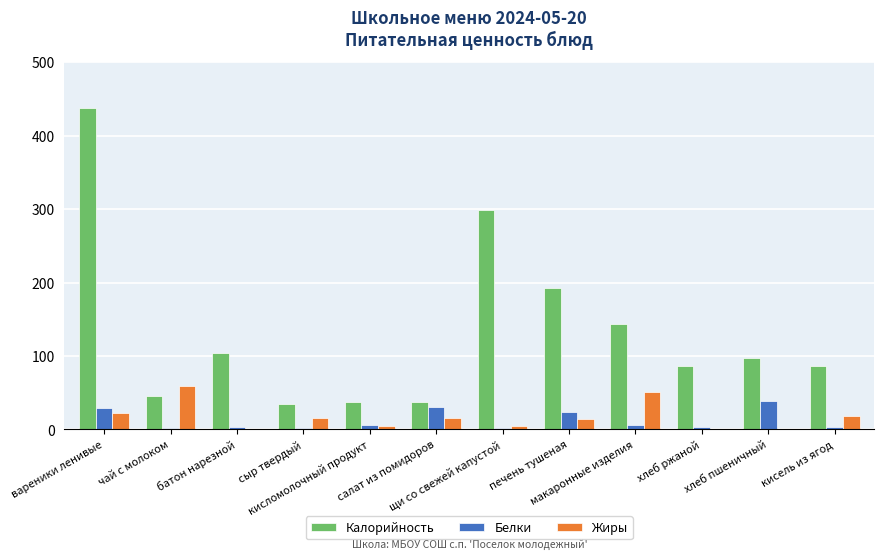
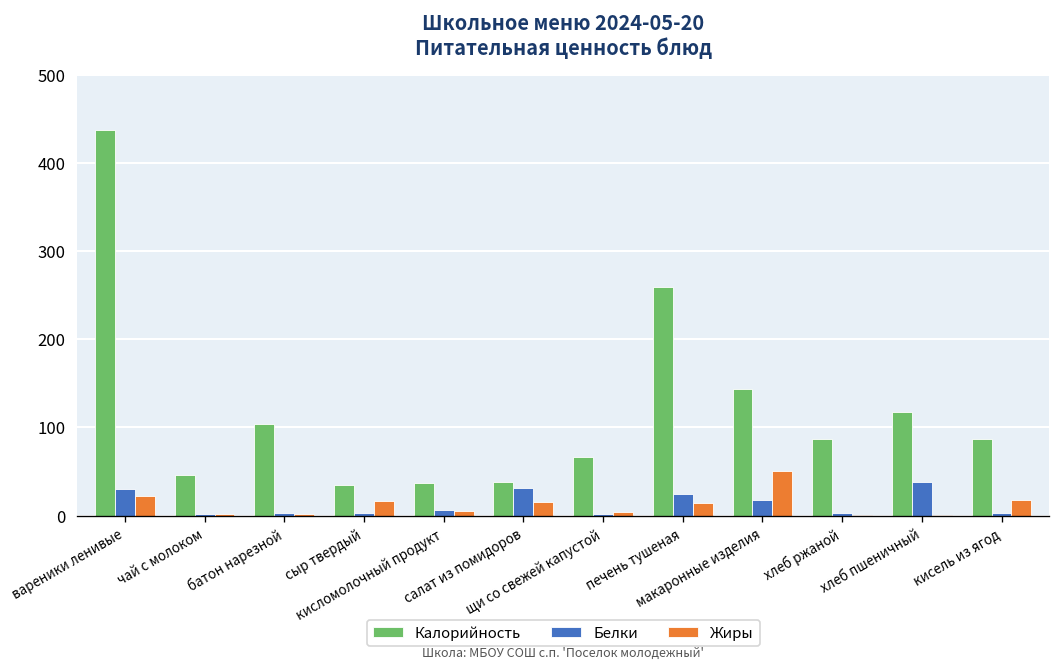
Жиры, чай с молоком: 60 -> 0
Калорийность, щи со свежей капустой: 300 -> 70
Калорийность, печень тушеная: 190 -> 260
Белки, макаронные изделия: 10 -> 20
Калорийность, хлеб пшеничный: 100 -> 120
